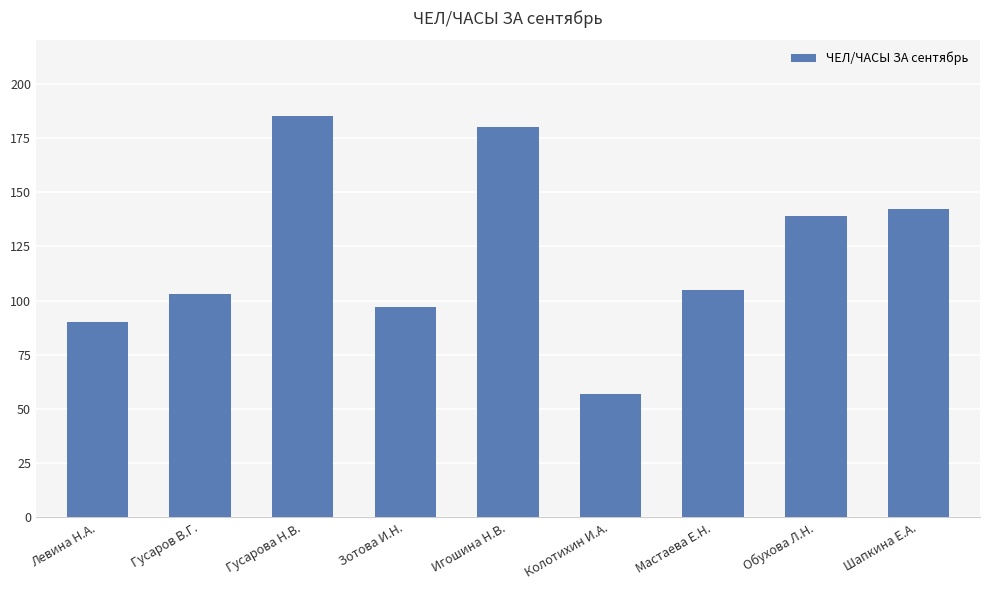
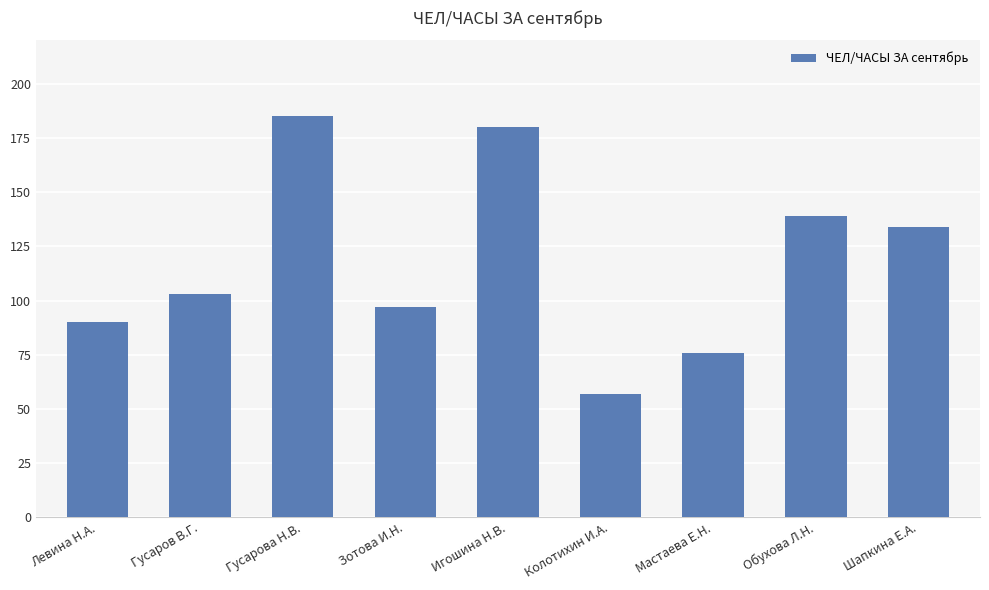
Мастаева Е.Н.: 105 -> 76
Шапкина Е.А.: 142 -> 134
